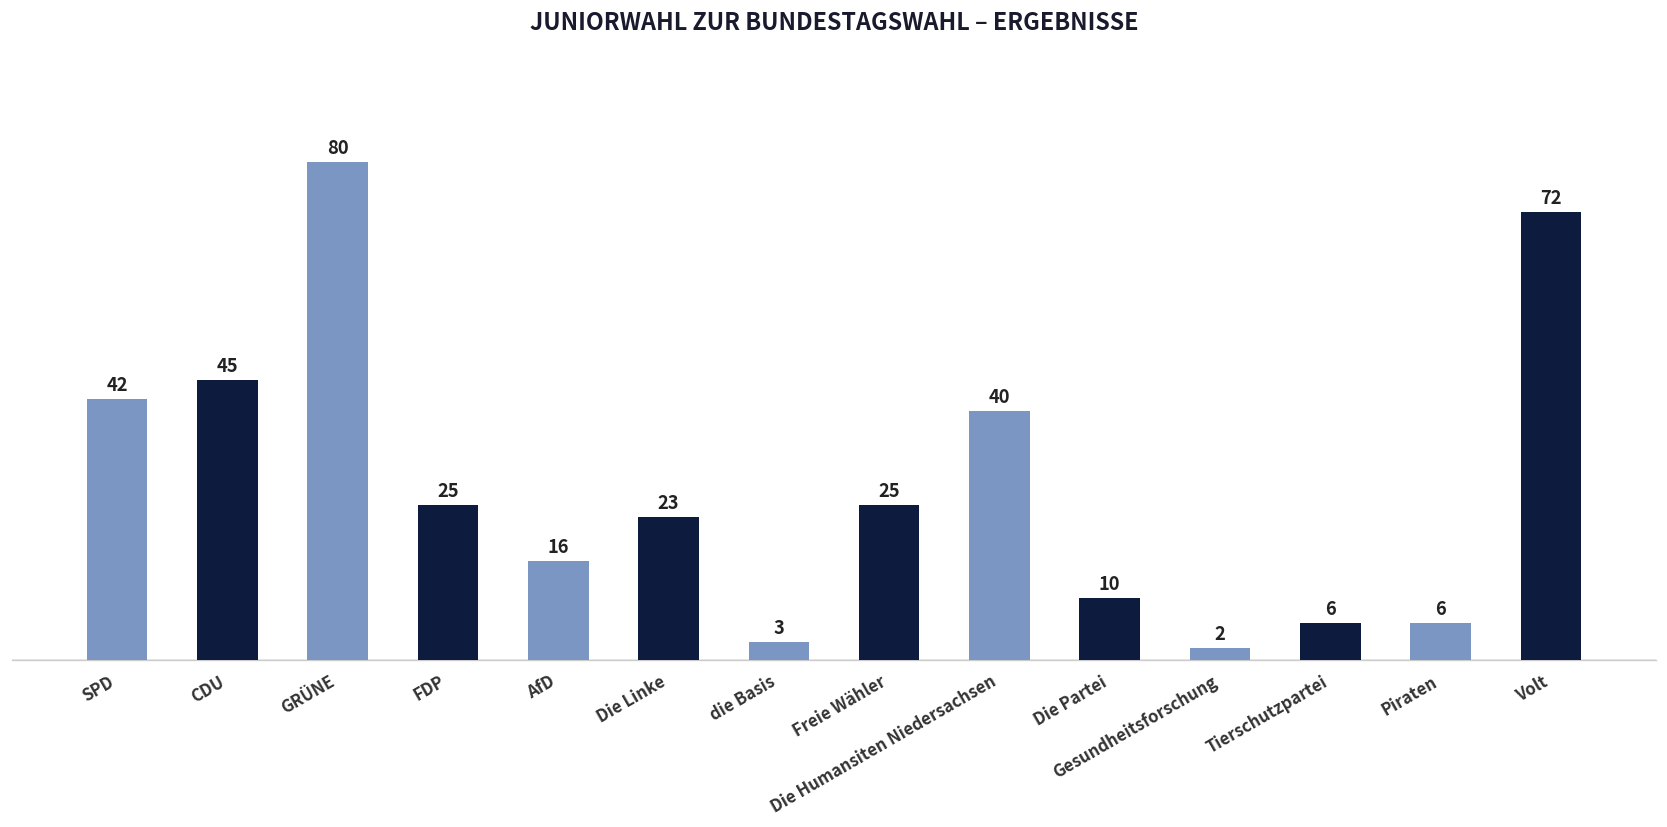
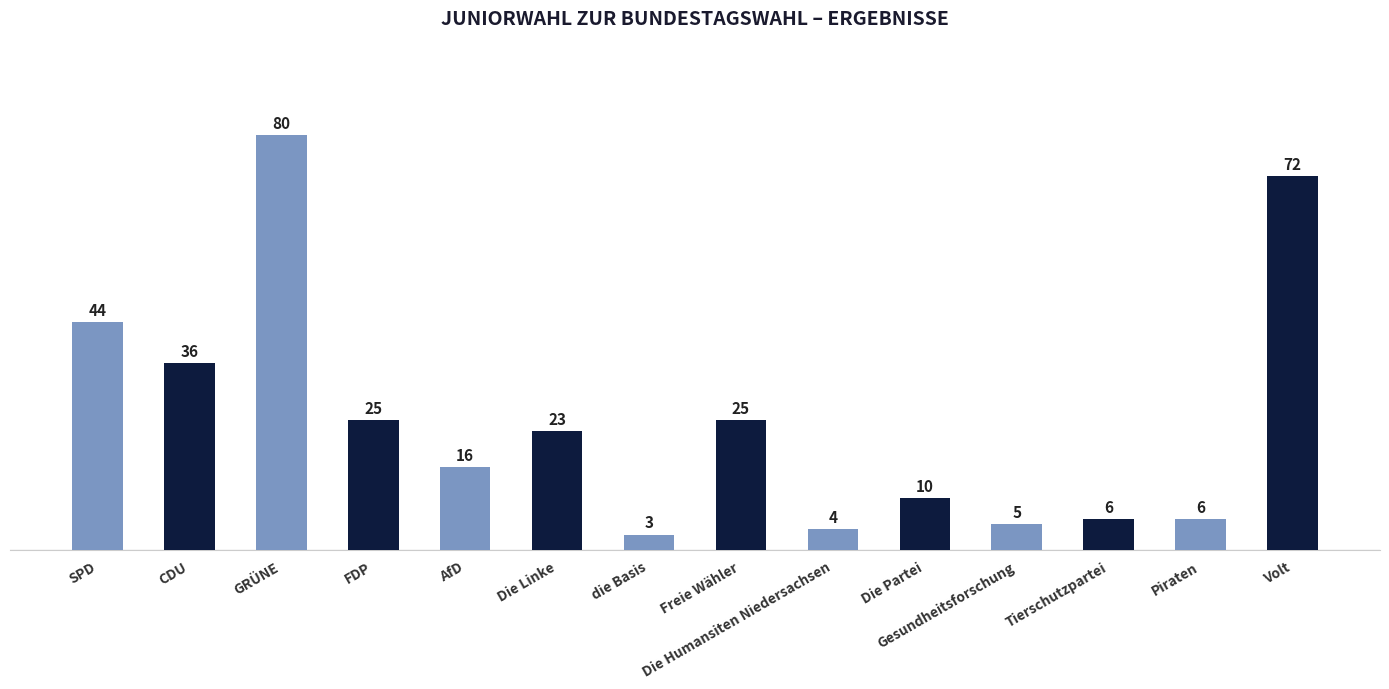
SPD: 42 -> 44
CDU: 45 -> 36
Die Humansiten Niedersachsen: 40 -> 4
Gesundheitsforschung: 2 -> 5
